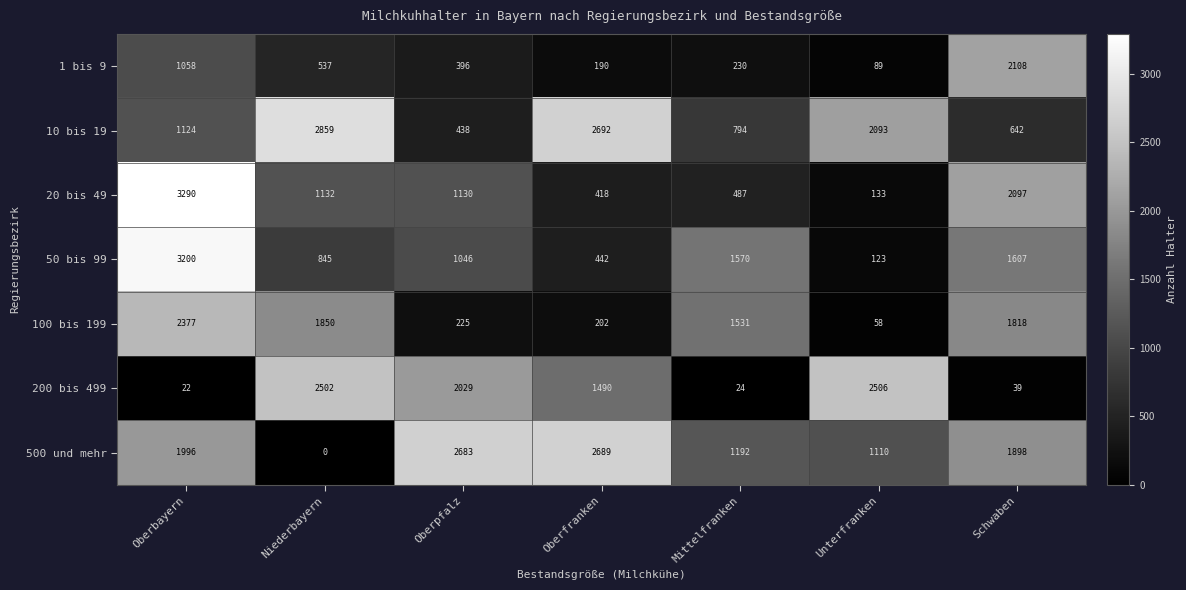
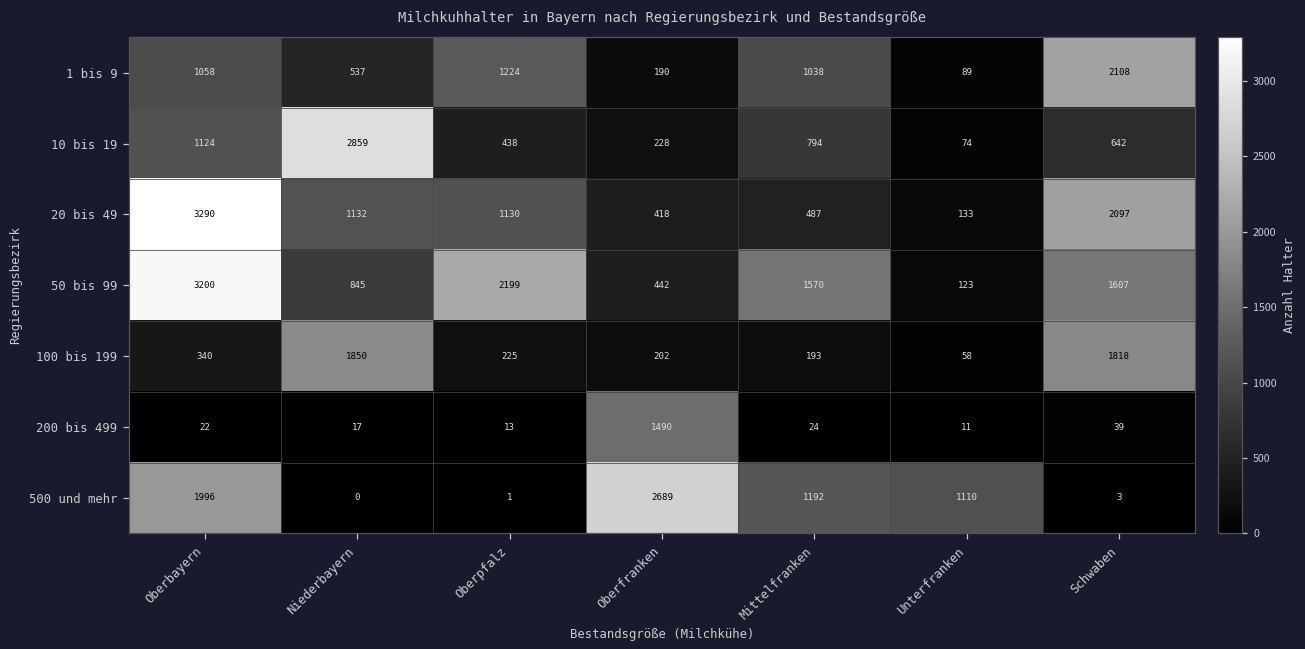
1 bis 9, Oberpfalz: 396 -> 1224
1 bis 9, Mittelfranken: 230 -> 1038
10 bis 19, Oberfranken: 2692 -> 228
10 bis 19, Unterfranken: 2093 -> 74
50 bis 99, Oberpfalz: 1046 -> 2199
100 bis 199, Oberbayern: 2377 -> 340
100 bis 199, Mittelfranken: 1531 -> 193
200 bis 499, Niederbayern: 2502 -> 17
200 bis 499, Oberpfalz: 2029 -> 13
200 bis 499, Unterfranken: 2506 -> 11
500 und mehr, Oberpfalz: 2683 -> 1
500 und mehr, Schwaben: 1898 -> 3
